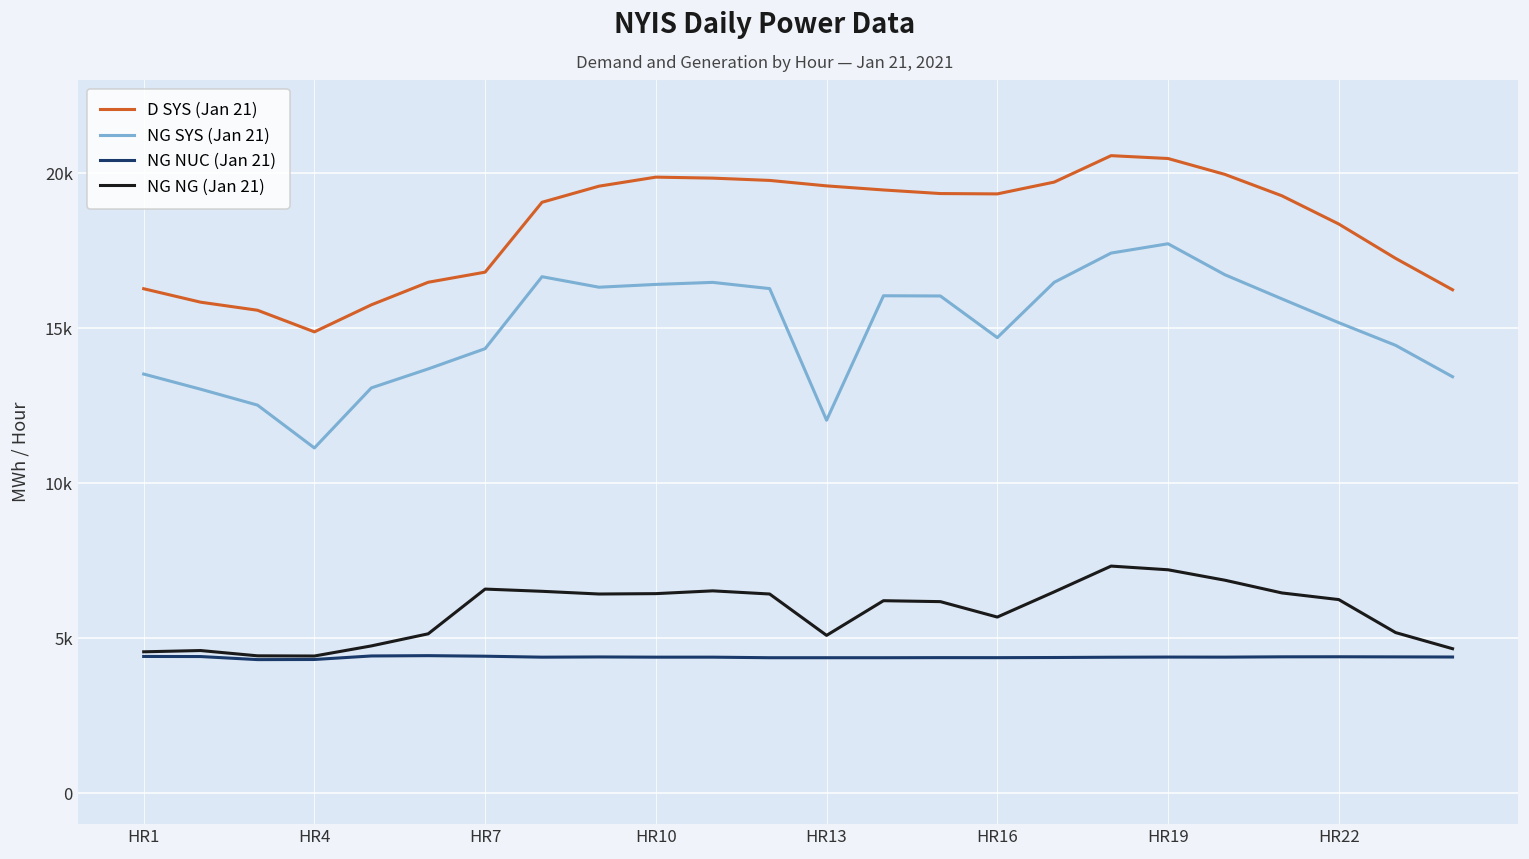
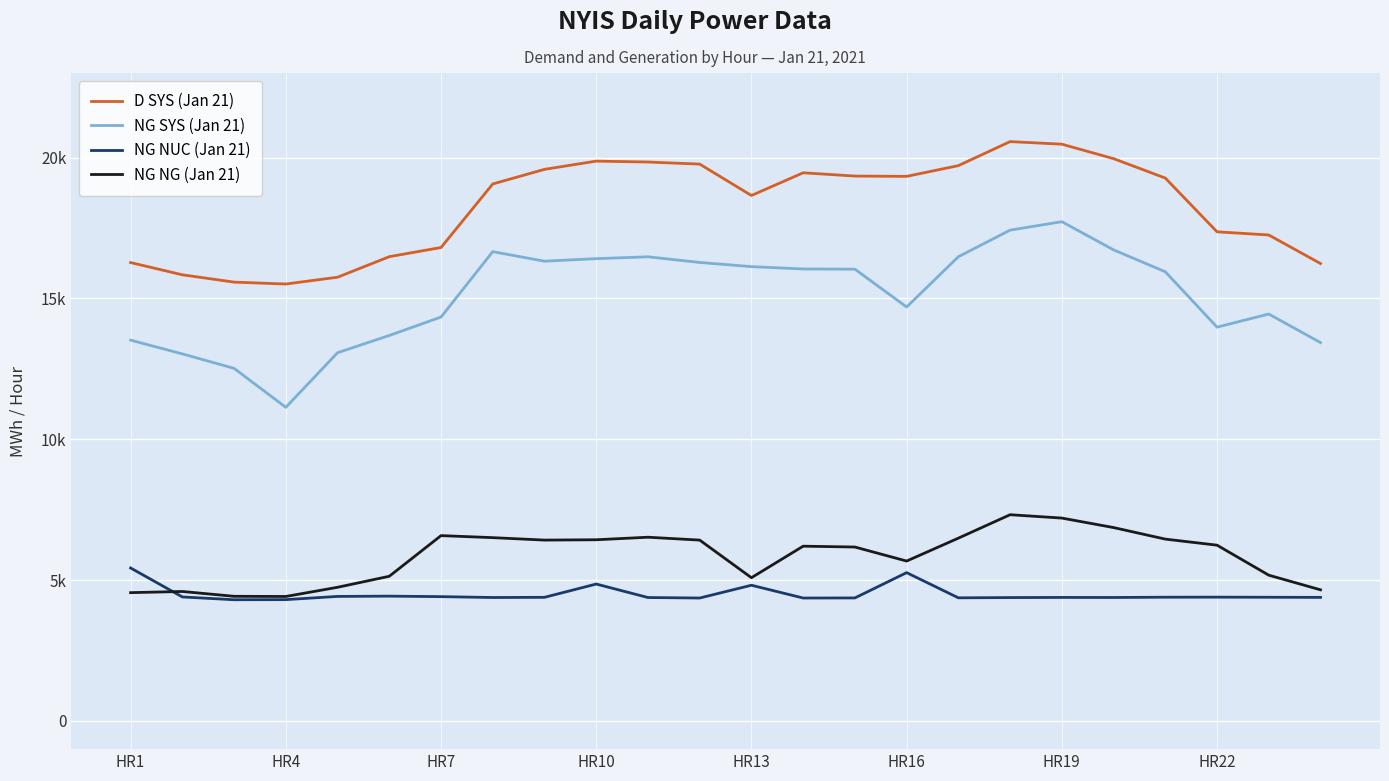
NG NUC (Jan 21), HR1: 4400 -> 5400
D SYS (Jan 21), HR4: 14900 -> 15500
NG NUC (Jan 21), HR10: 4400 -> 4900
D SYS (Jan 21), HR13: 19600 -> 18700
NG SYS (Jan 21), HR13: 12000 -> 16100
NG NUC (Jan 21), HR13: 4400 -> 4800
NG NUC (Jan 21), HR16: 4400 -> 5300
D SYS (Jan 21), HR22: 18400 -> 17400
NG SYS (Jan 21), HR22: 15200 -> 14000
